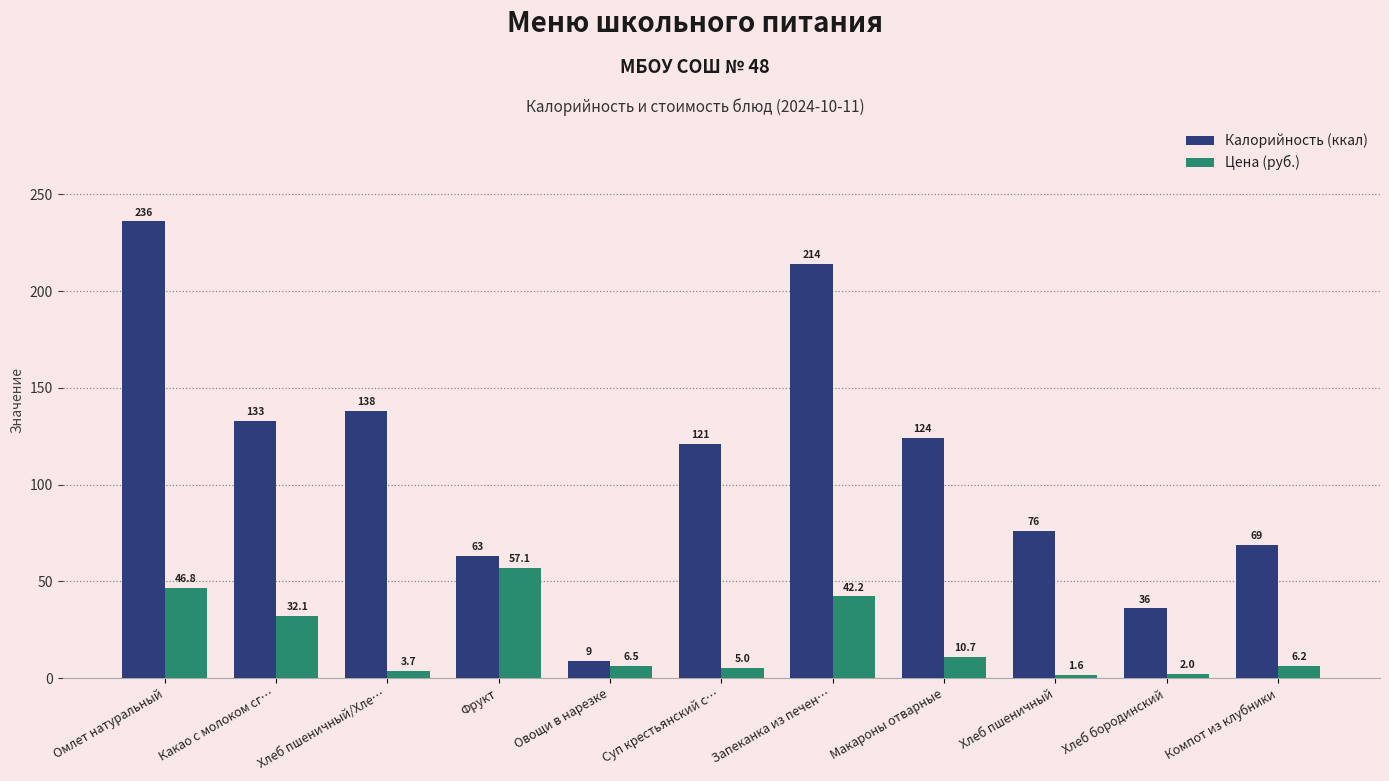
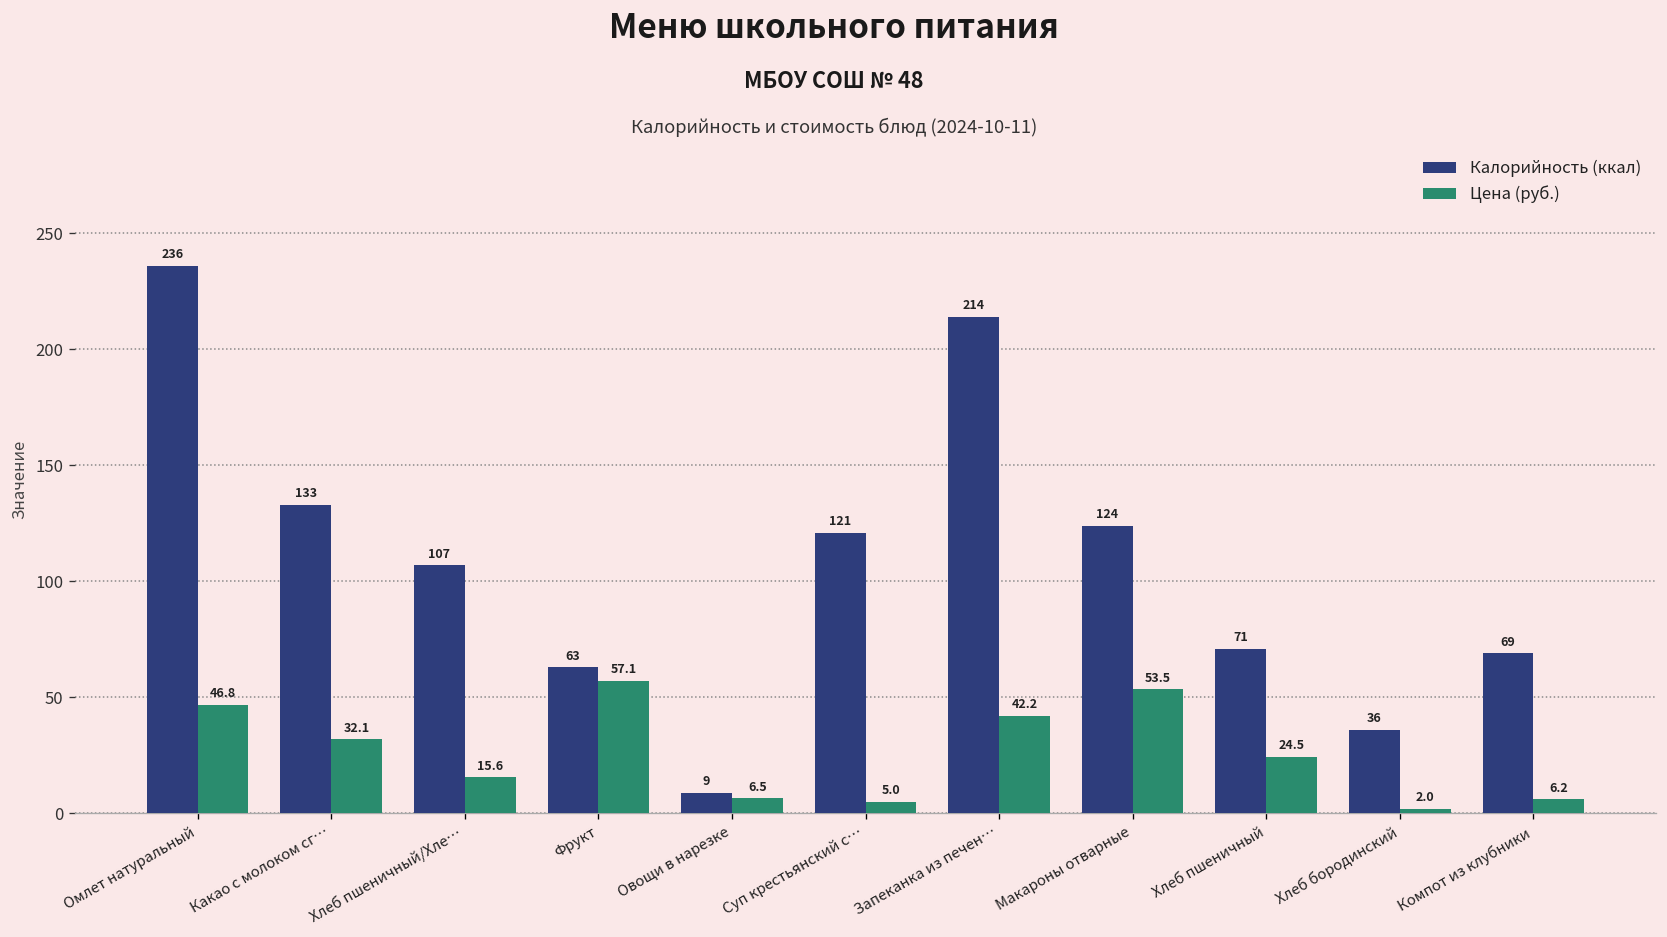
Калорийность (ккал), Хлеб пшеничный/Хле…: 138 -> 107
Цена (руб.), Хлеб пшеничный/Хле…: 3.7 -> 15.6
Цена (руб.), Макароны отварные: 10.7 -> 53.5
Калорийность (ккал), Хлеб пшеничный: 76 -> 71
Цена (руб.), Хлеб пшеничный: 1.6 -> 24.5
